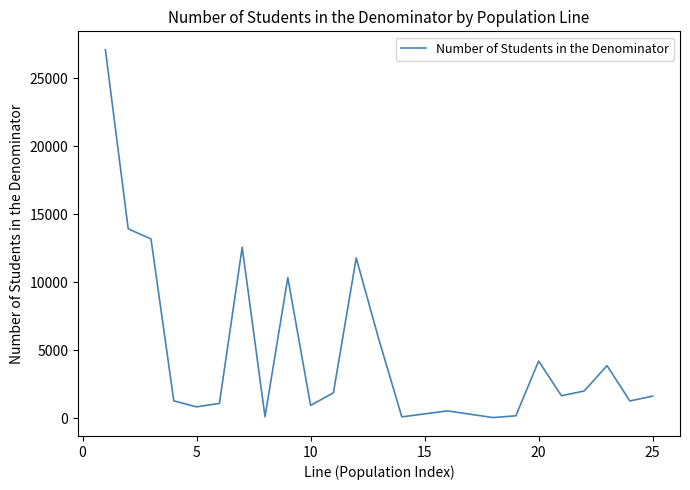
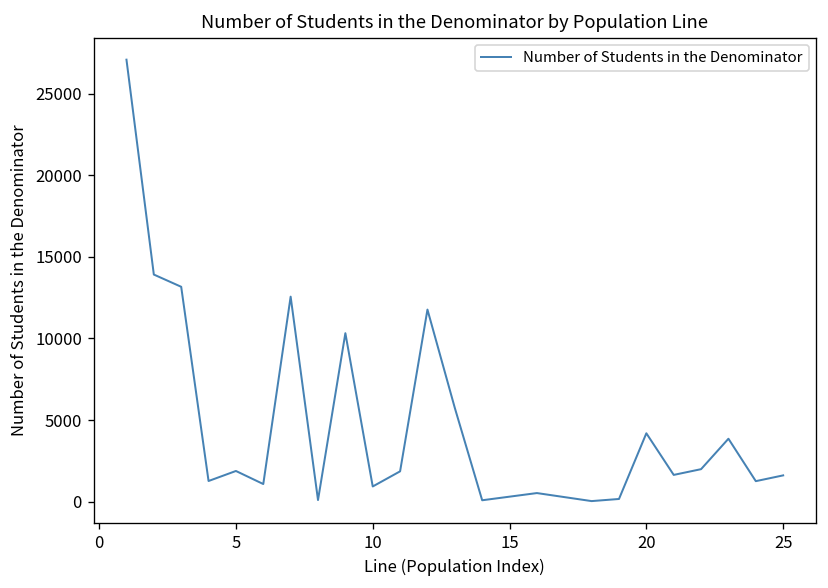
5: 800 -> 1900
